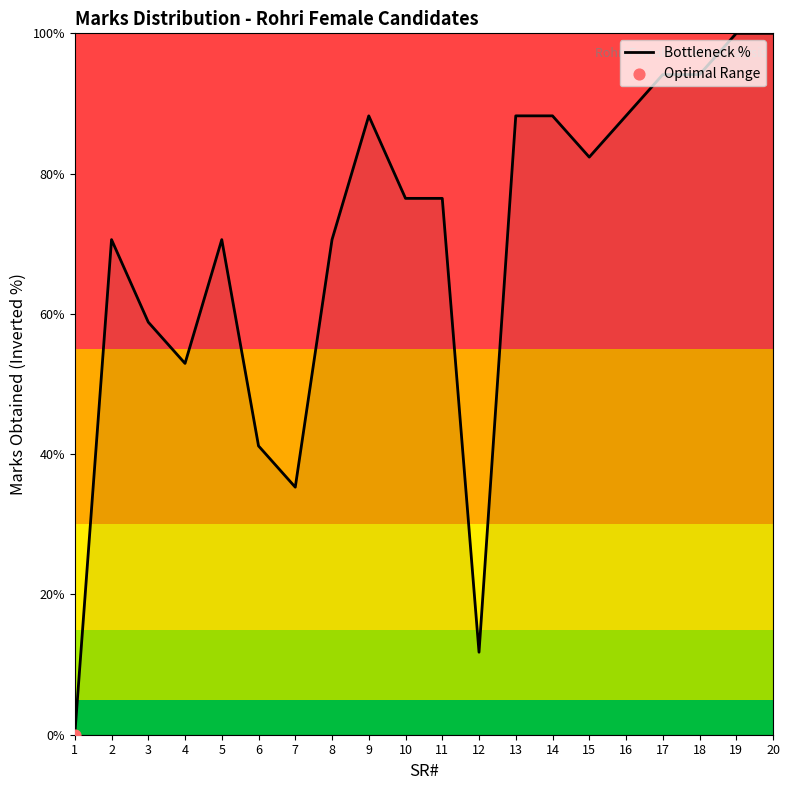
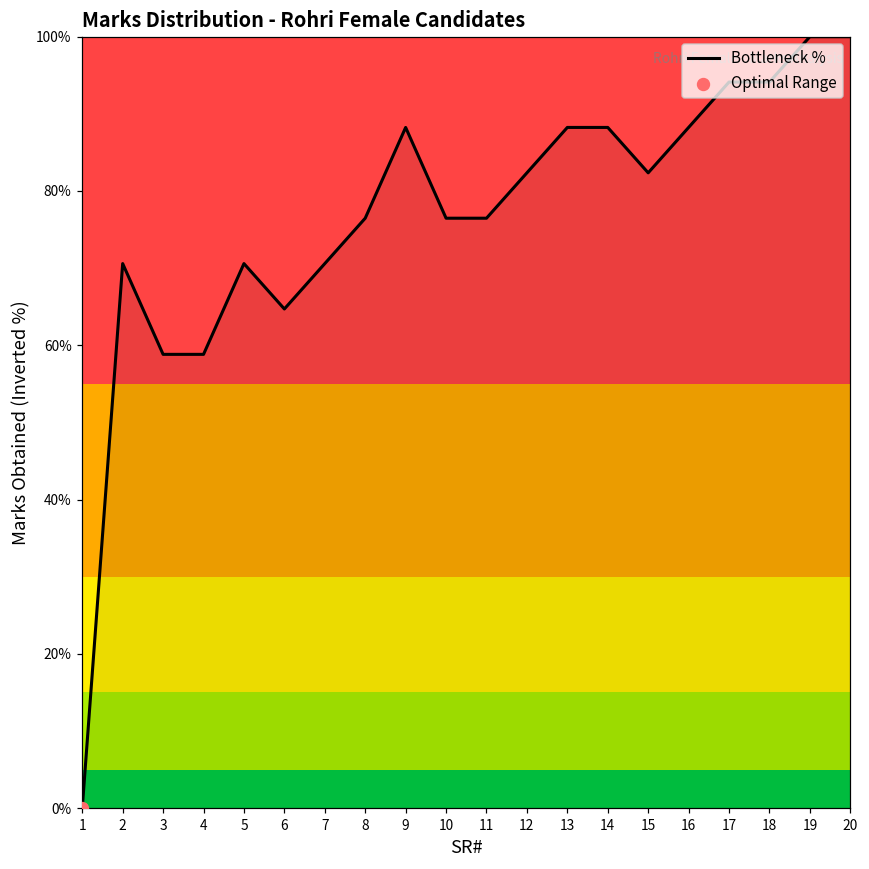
Bottleneck %, 4: 53% -> 59%
Bottleneck %, 6: 41% -> 65%
Bottleneck %, 7: 35% -> 71%
Bottleneck %, 8: 71% -> 76%
Bottleneck %, 12: 12% -> 82%
